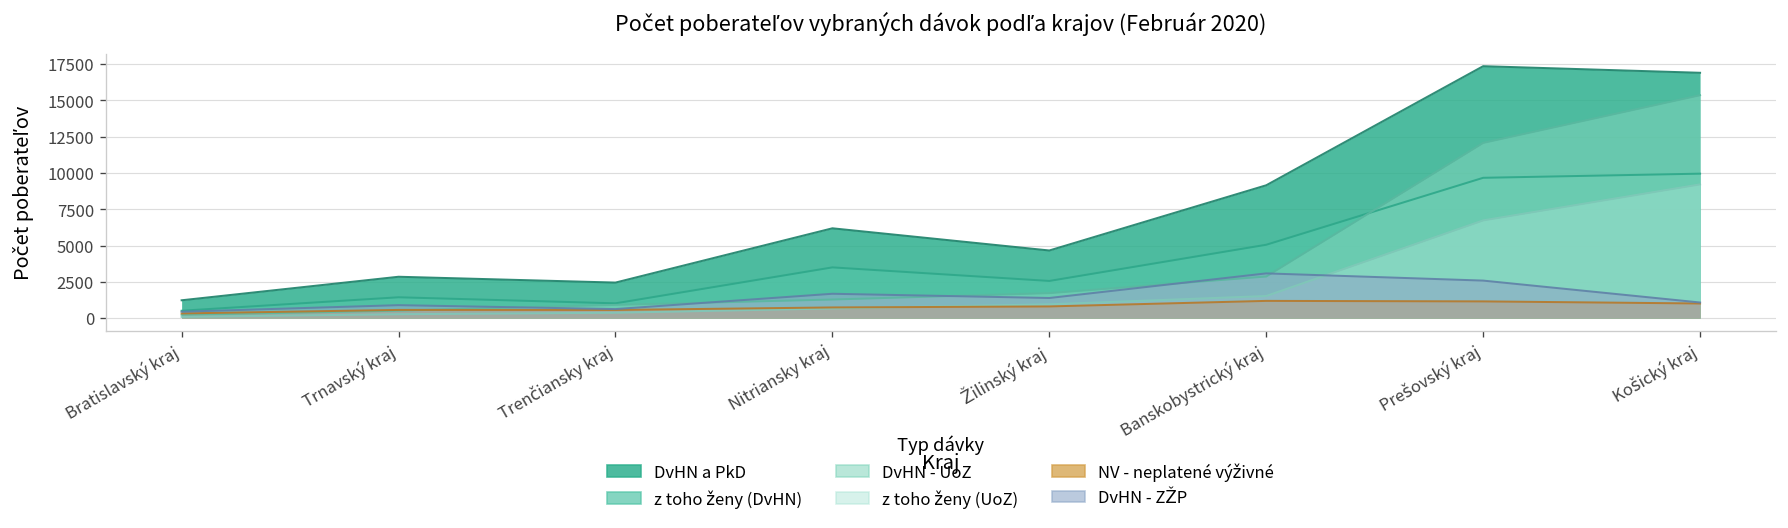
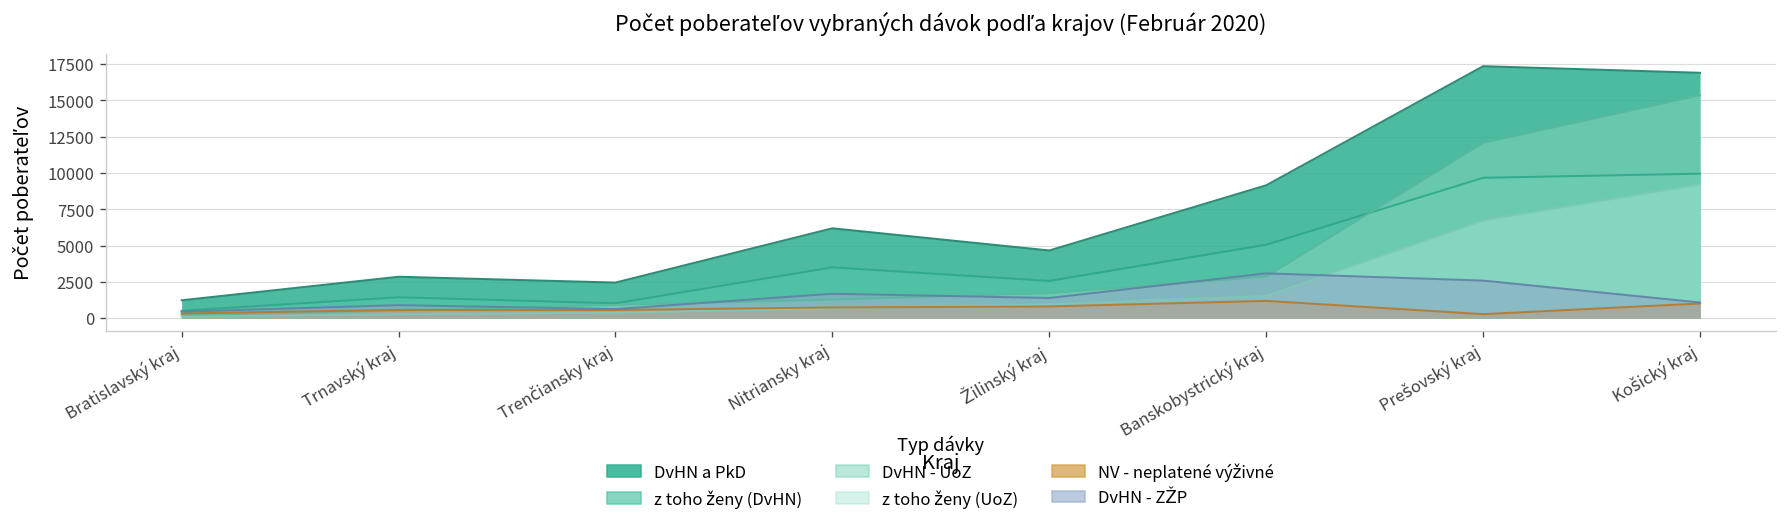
NV - neplatené výživné, Prešovský kraj: 1200 -> 300
